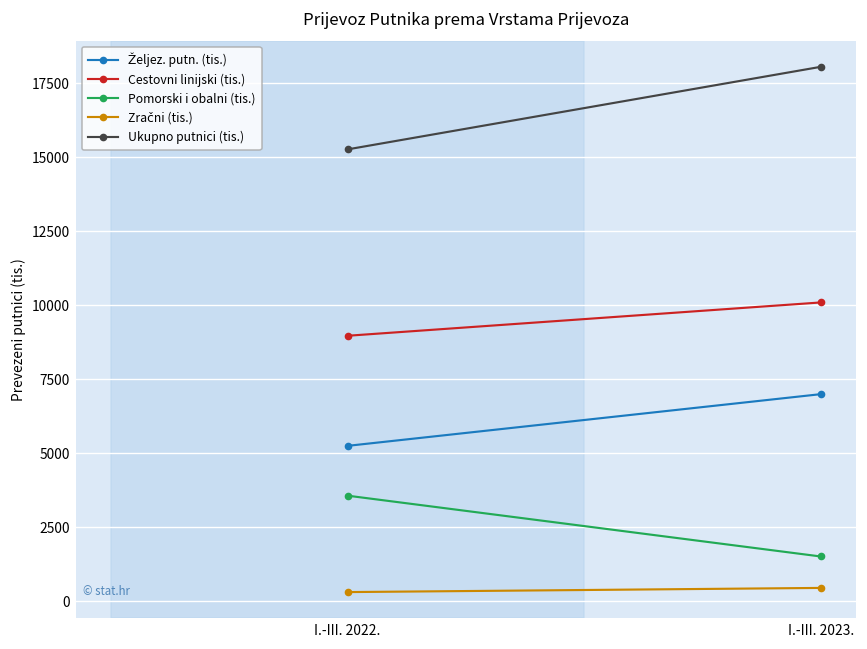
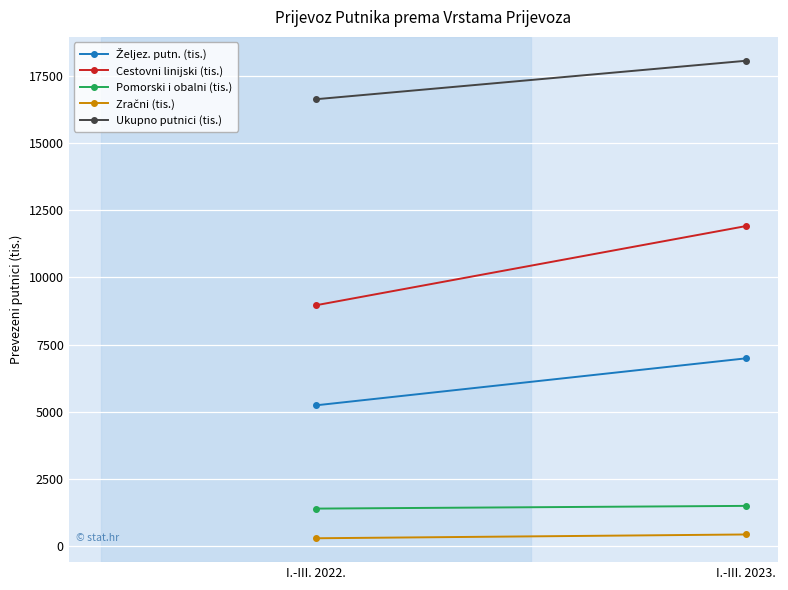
Pomorski i obalni (tis.), I.-III. 2022.: 3600 -> 1400
Ukupno putnici (tis.), I.-III. 2022.: 15300 -> 16600
Cestovni linijski (tis.), I.-III. 2023.: 10100 -> 11900
